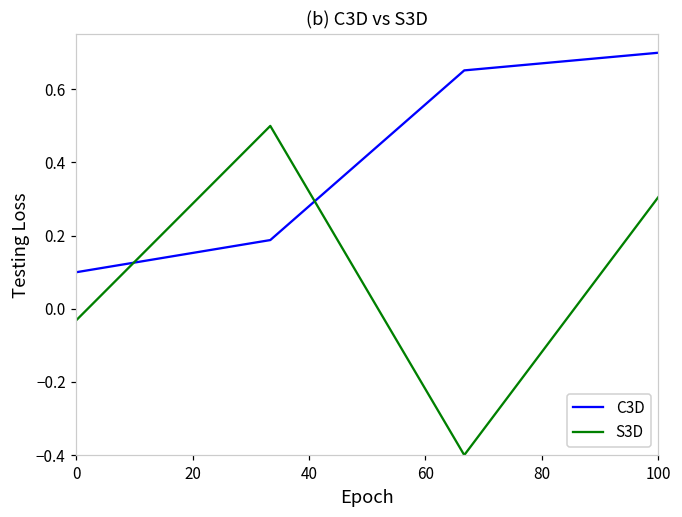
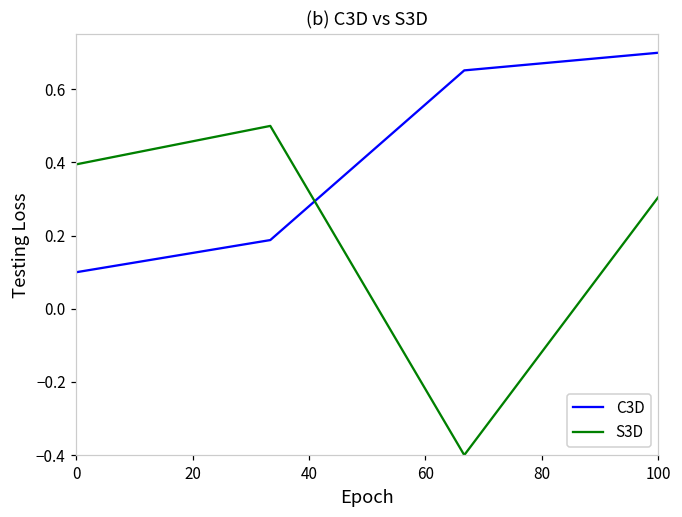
S3D, 0: -0.03 -> 0.39
